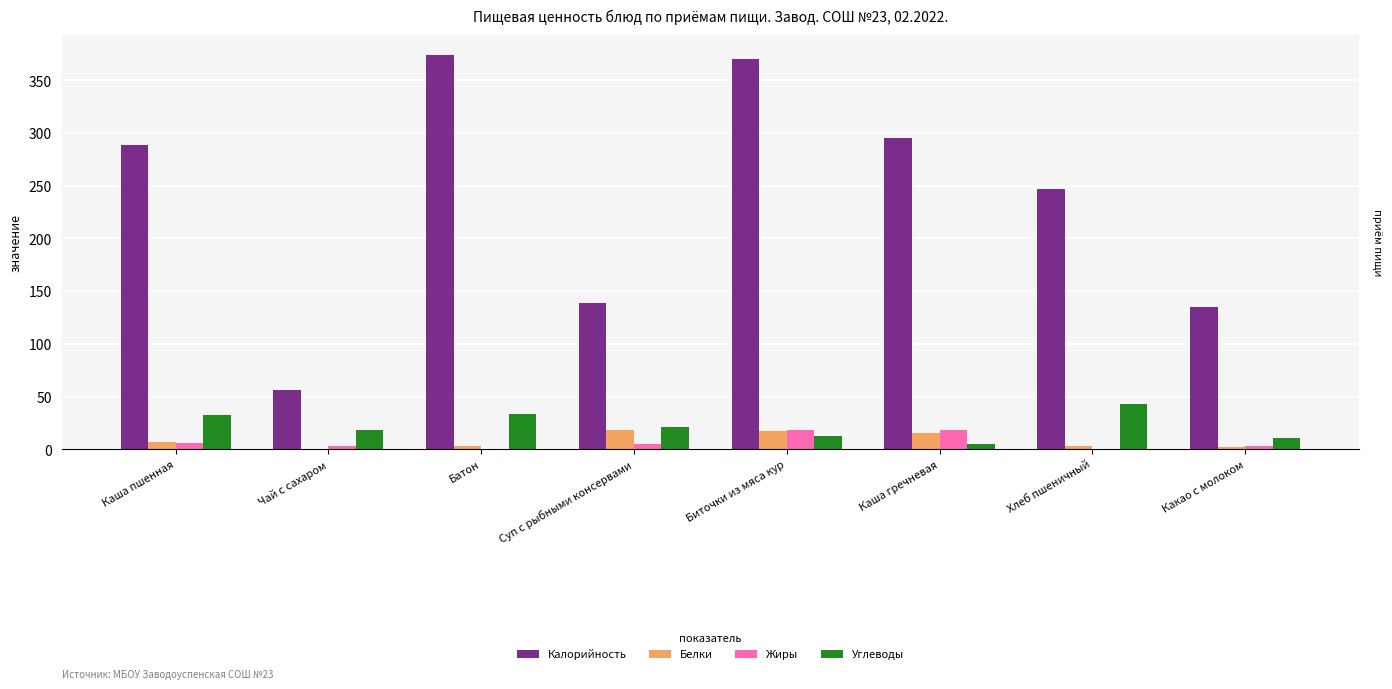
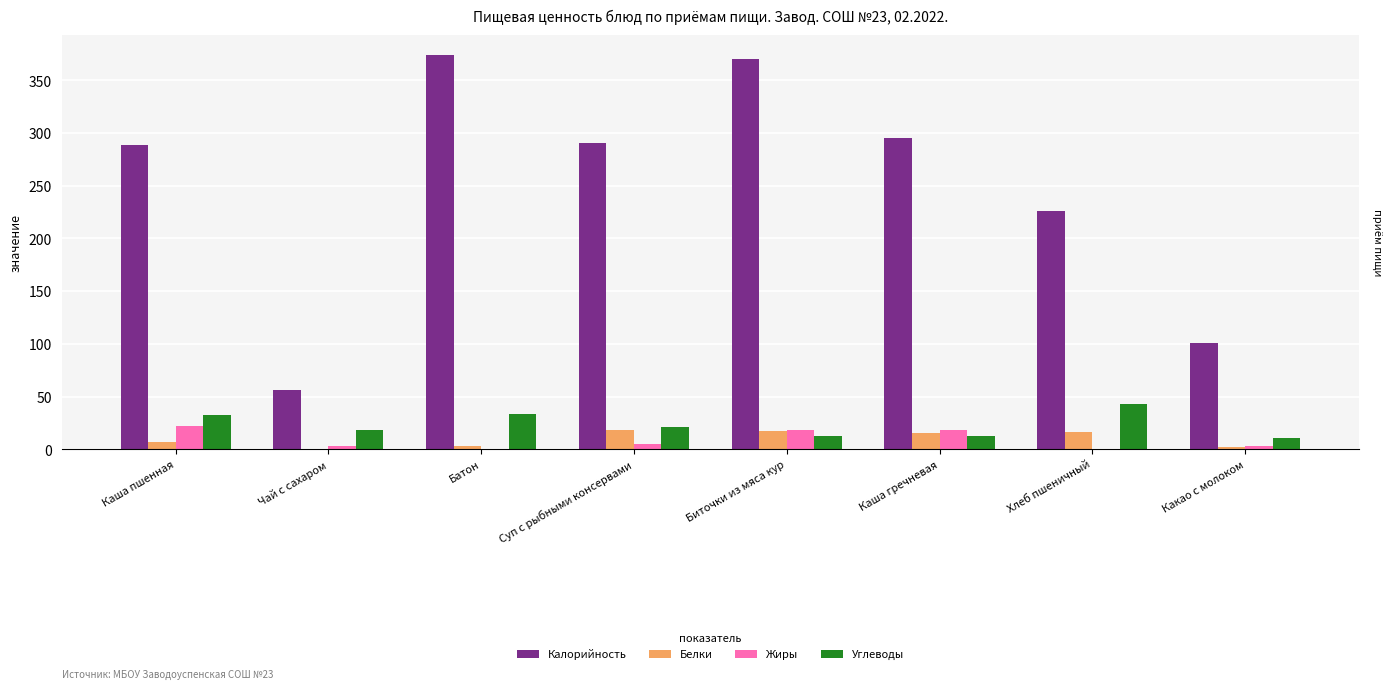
Жиры, Каша пшенная: 6 -> 22
Калорийность, Суп с рыбными консервами: 139 -> 290
Углеводы, Каша гречневая: 5 -> 12
Калорийность, Хлеб пшеничный: 247 -> 226
Белки, Хлеб пшеничный: 3 -> 16
Калорийность, Какао с молоком: 135 -> 101
